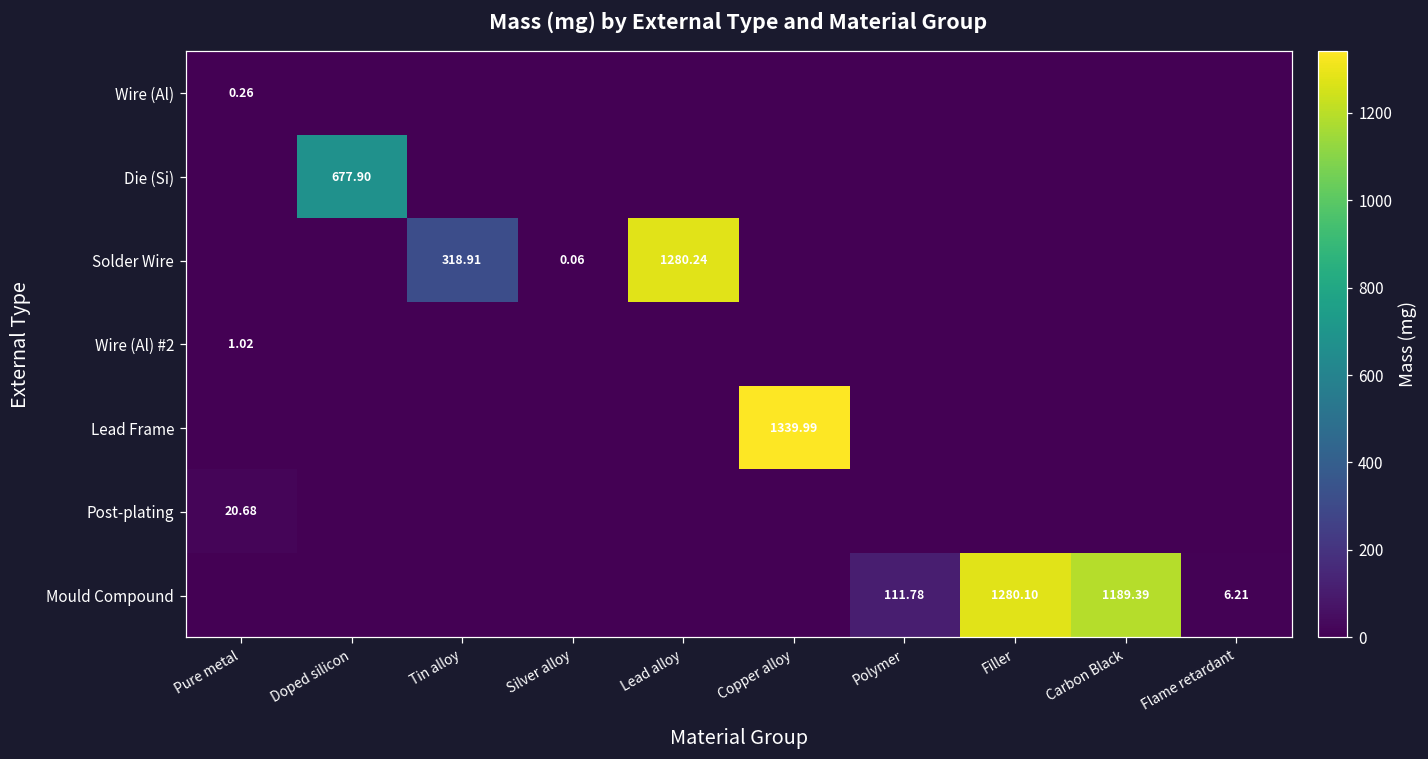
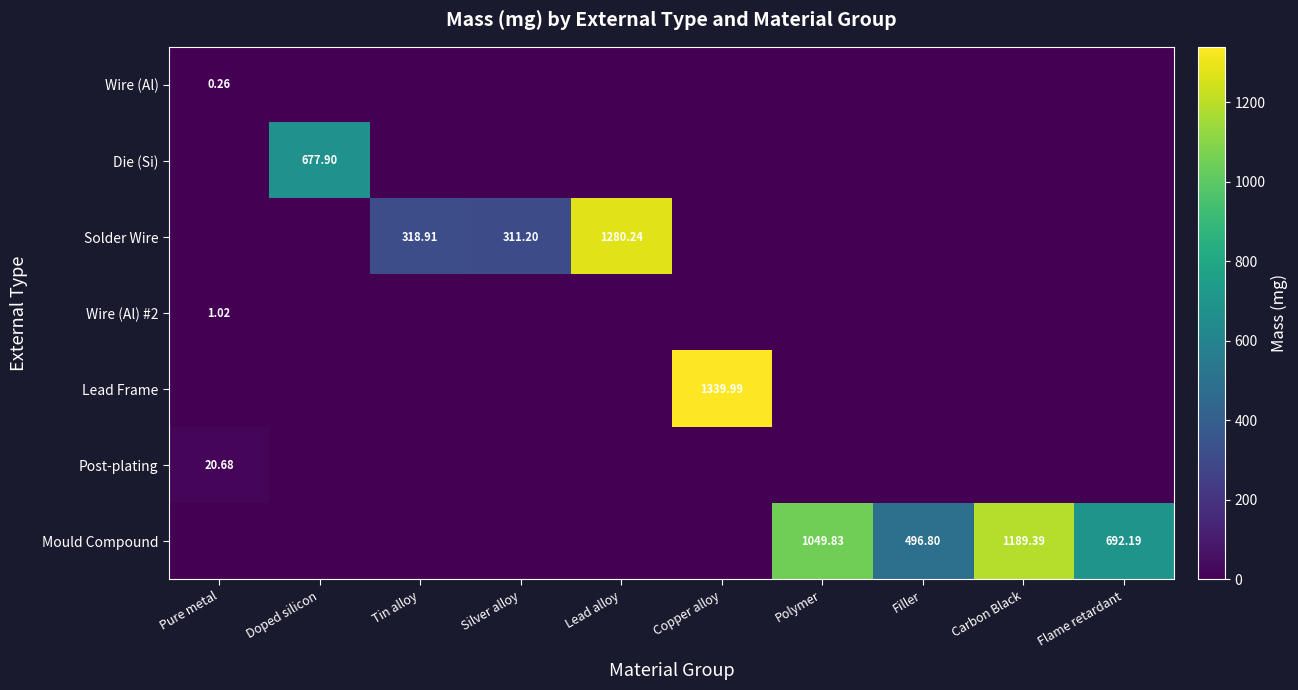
Solder Wire, Silver alloy: 0.06 -> 311.20
Mould Compound, Polymer: 111.78 -> 1049.83
Mould Compound, Filler: 1280.10 -> 496.80
Mould Compound, Flame retardant: 6.21 -> 692.19
